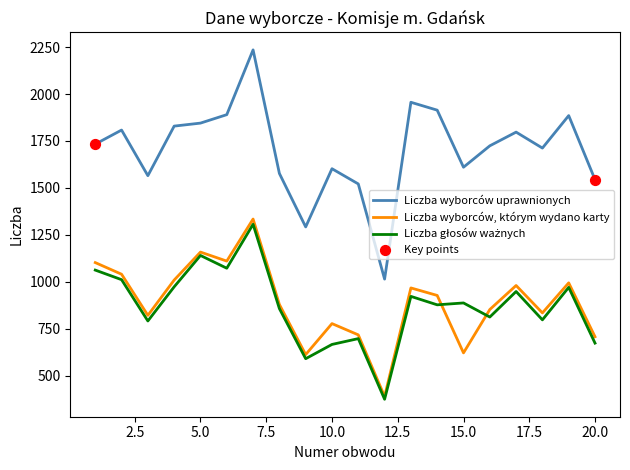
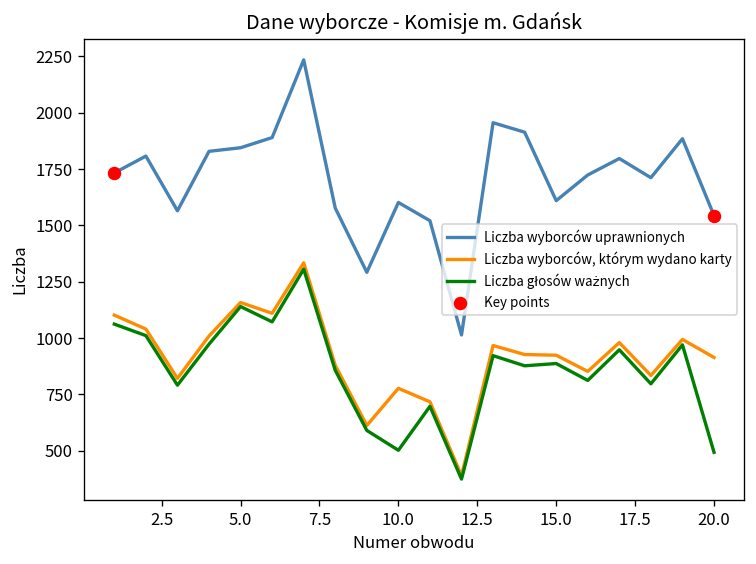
Liczba głosów ważnych, 10.0: 670 -> 500
Liczba wyborców, którym wydano karty, 15.0: 620 -> 920
Liczba wyborców, którym wydano karty, 20.0: 710 -> 910
Liczba głosów ważnych, 20.0: 670 -> 490
